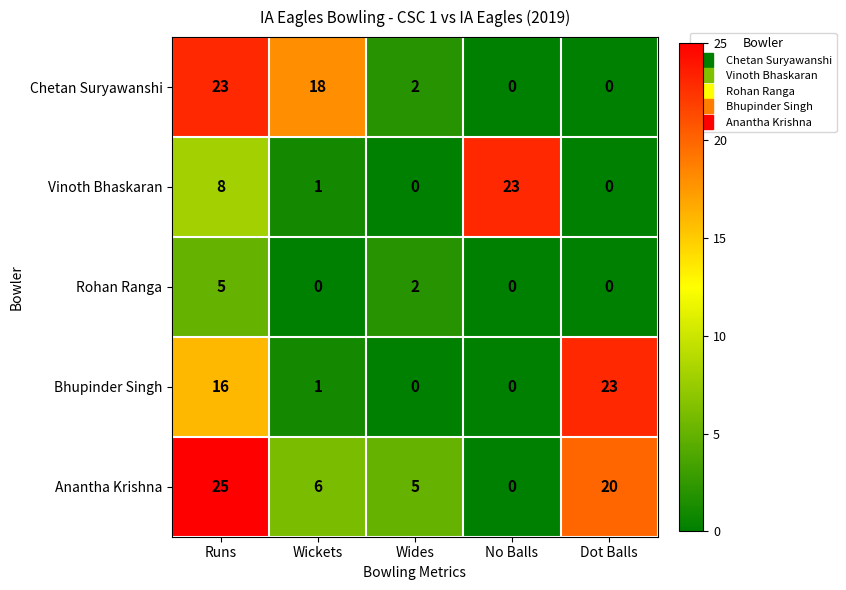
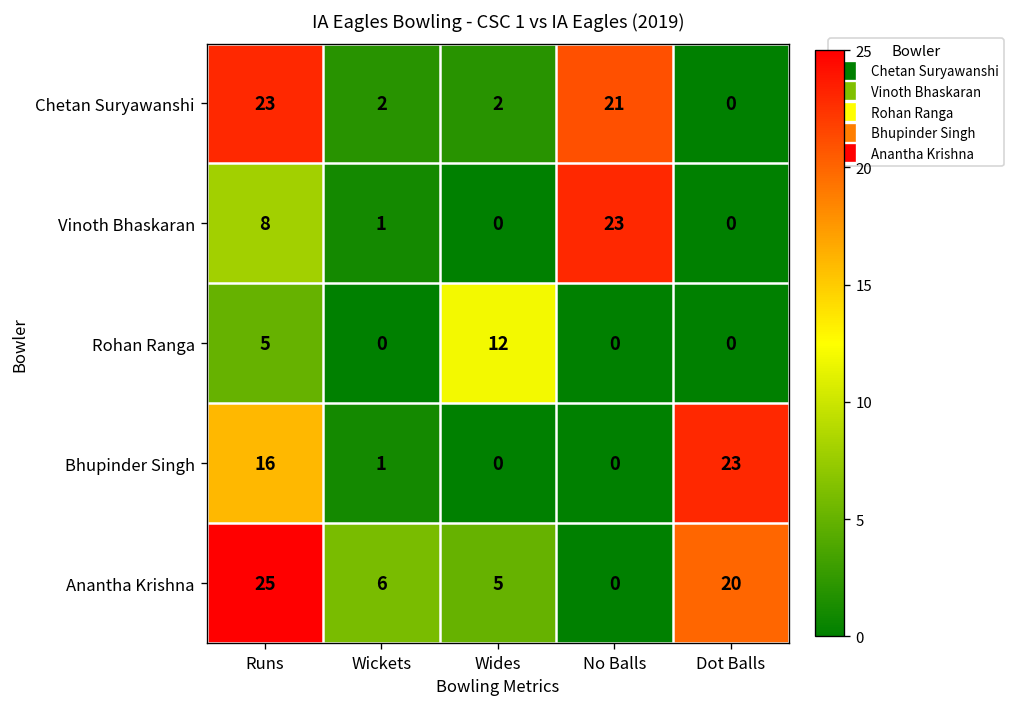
Chetan Suryawanshi, Wickets: 18 -> 2
Chetan Suryawanshi, No Balls: 0 -> 21
Rohan Ranga, Wides: 2 -> 12
